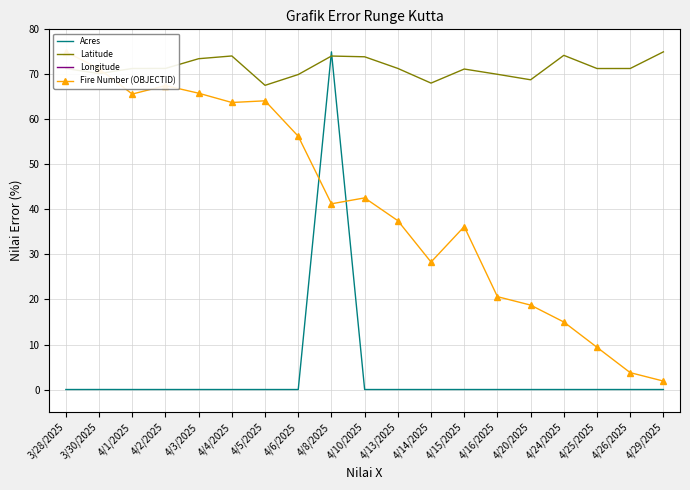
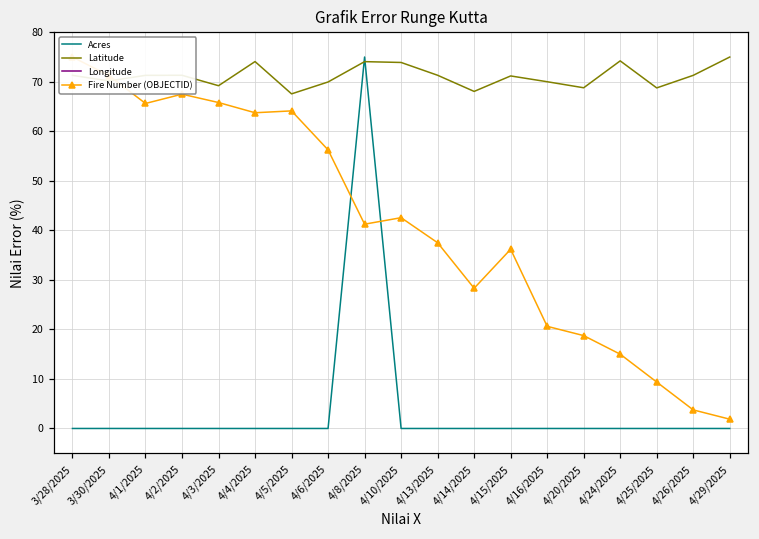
Latitude, 4/3/2025: 73 -> 69
Latitude, 4/25/2025: 71 -> 69
